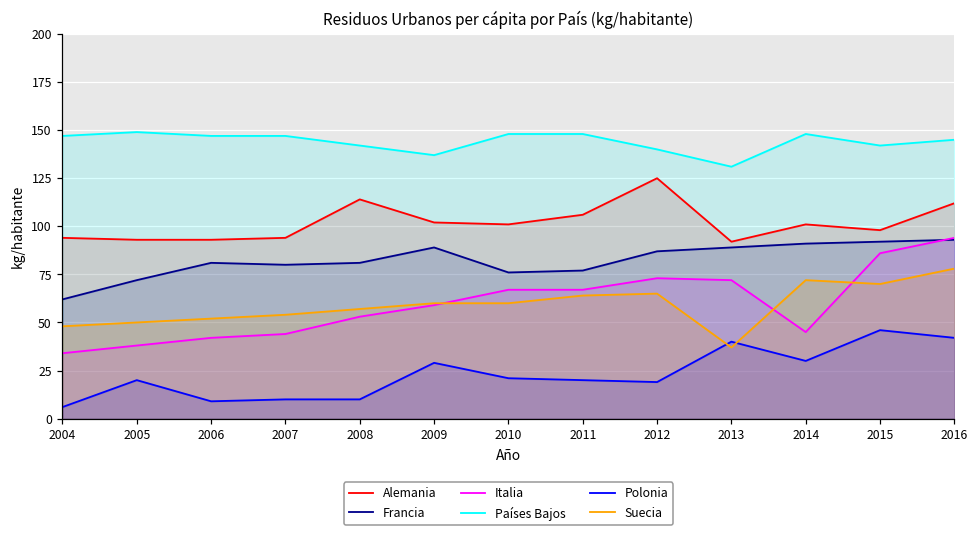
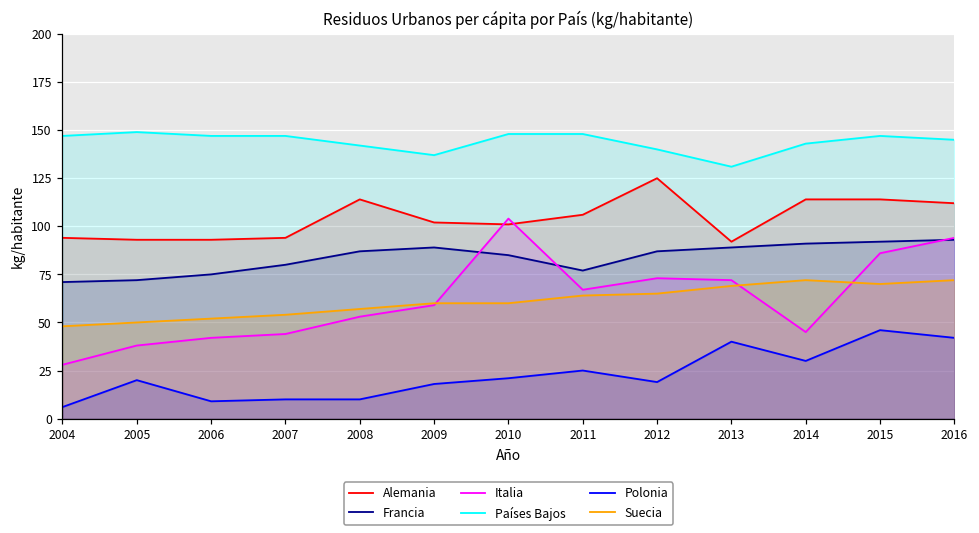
Francia, 2004: 62 -> 71
Italia, 2004: 34 -> 28
Francia, 2006: 81 -> 75
Francia, 2008: 81 -> 87
Polonia, 2009: 29 -> 18
Francia, 2010: 76 -> 85
Italia, 2010: 67 -> 104
Polonia, 2011: 20 -> 25
Suecia, 2013: 37 -> 69
Alemania, 2014: 101 -> 114
Países Bajos, 2014: 148 -> 143
Alemania, 2015: 98 -> 114
Países Bajos, 2015: 142 -> 147
Suecia, 2016: 78 -> 72
